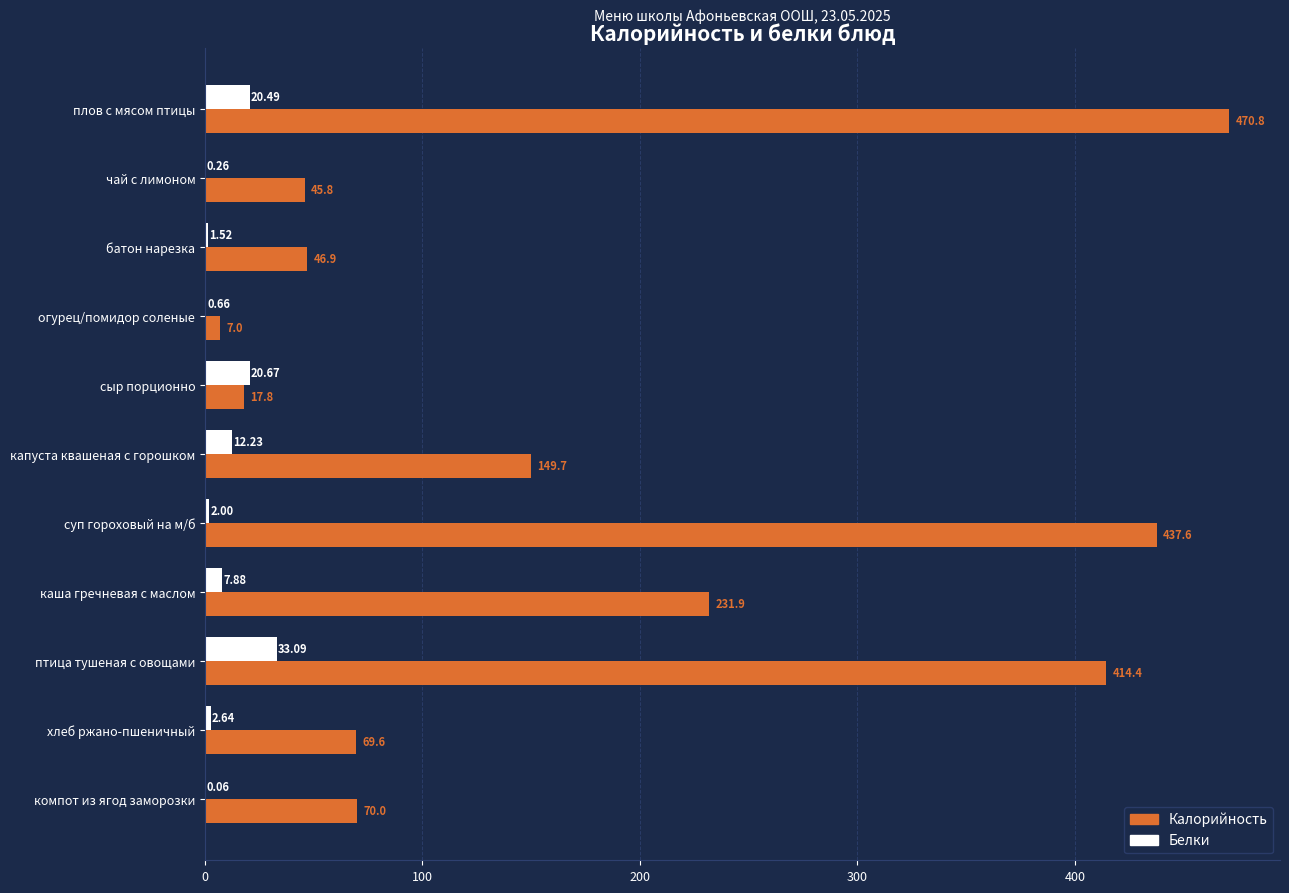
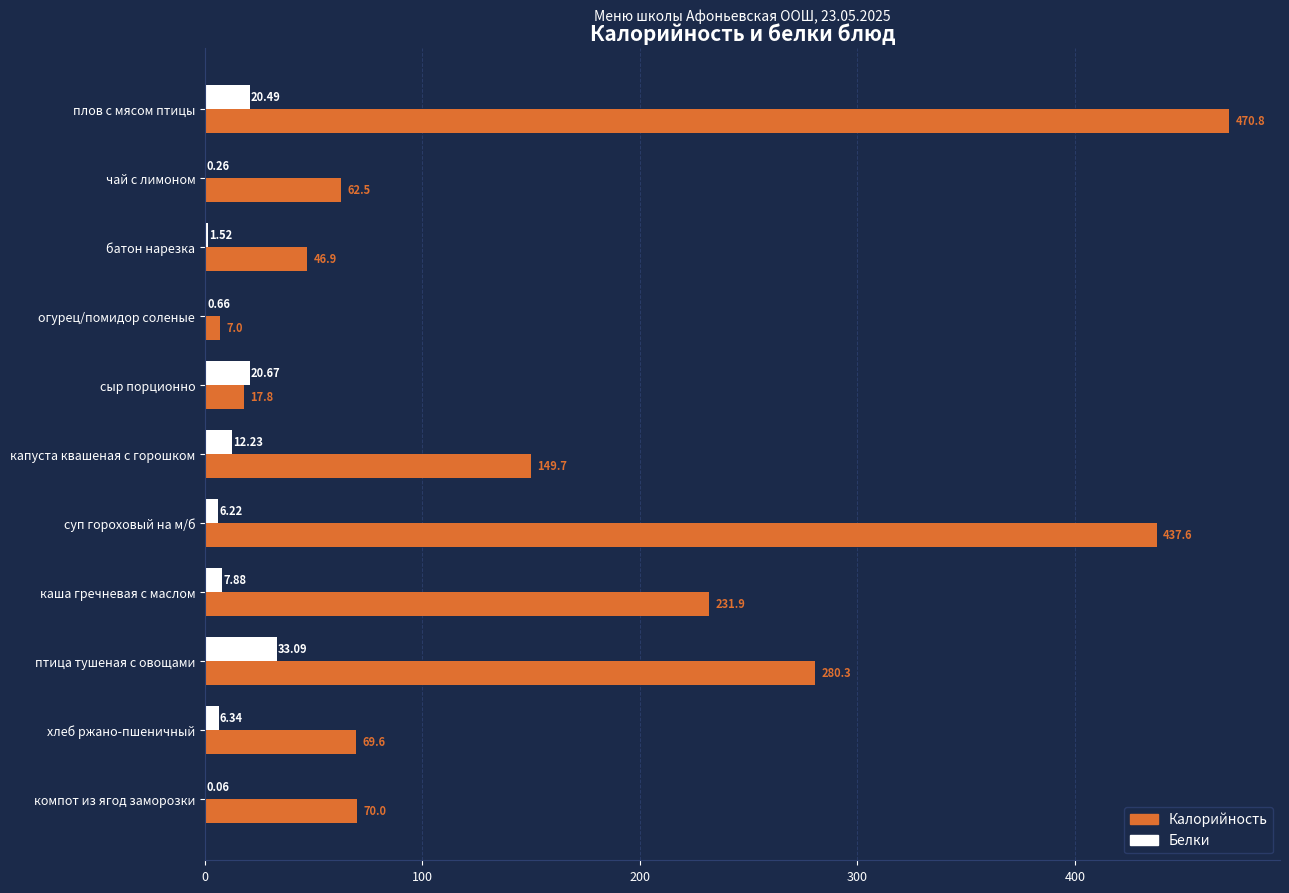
Калорийность, чай с лимоном: 45.8 -> 62.5
Белки, суп гороховый на м/б: 2.00 -> 6.22
Калорийность, птица тушеная с овощами: 414.4 -> 280.3
Белки, хлеб ржано-пшеничный: 2.64 -> 6.34
